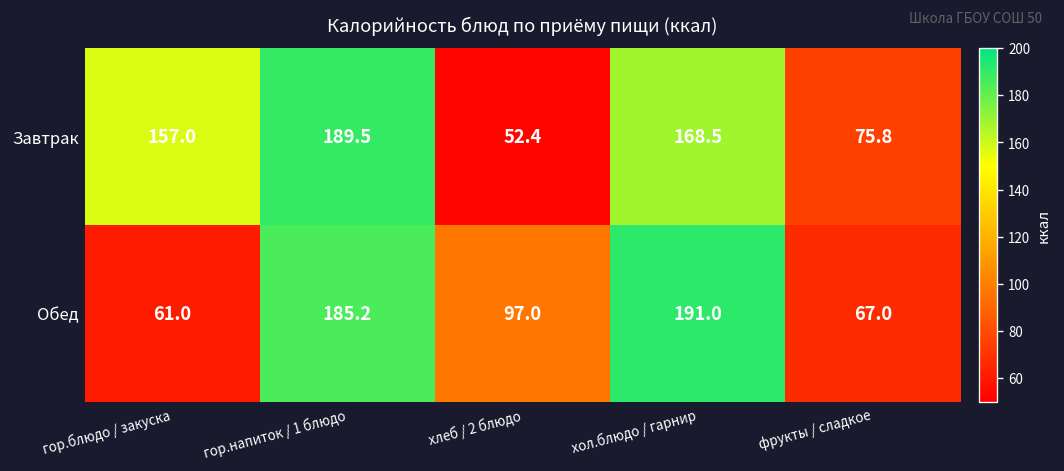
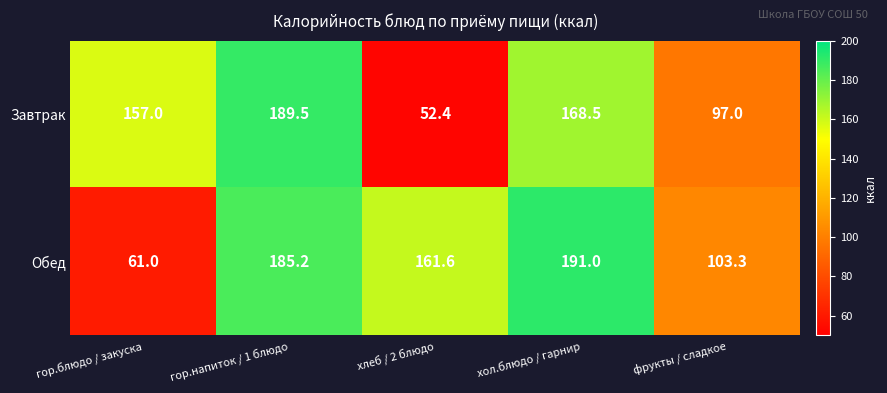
Завтрак, фрукты / сладкое: 75.8 -> 97.0
Обед, хлеб / 2 блюдо: 97.0 -> 161.6
Обед, фрукты / сладкое: 67.0 -> 103.3
